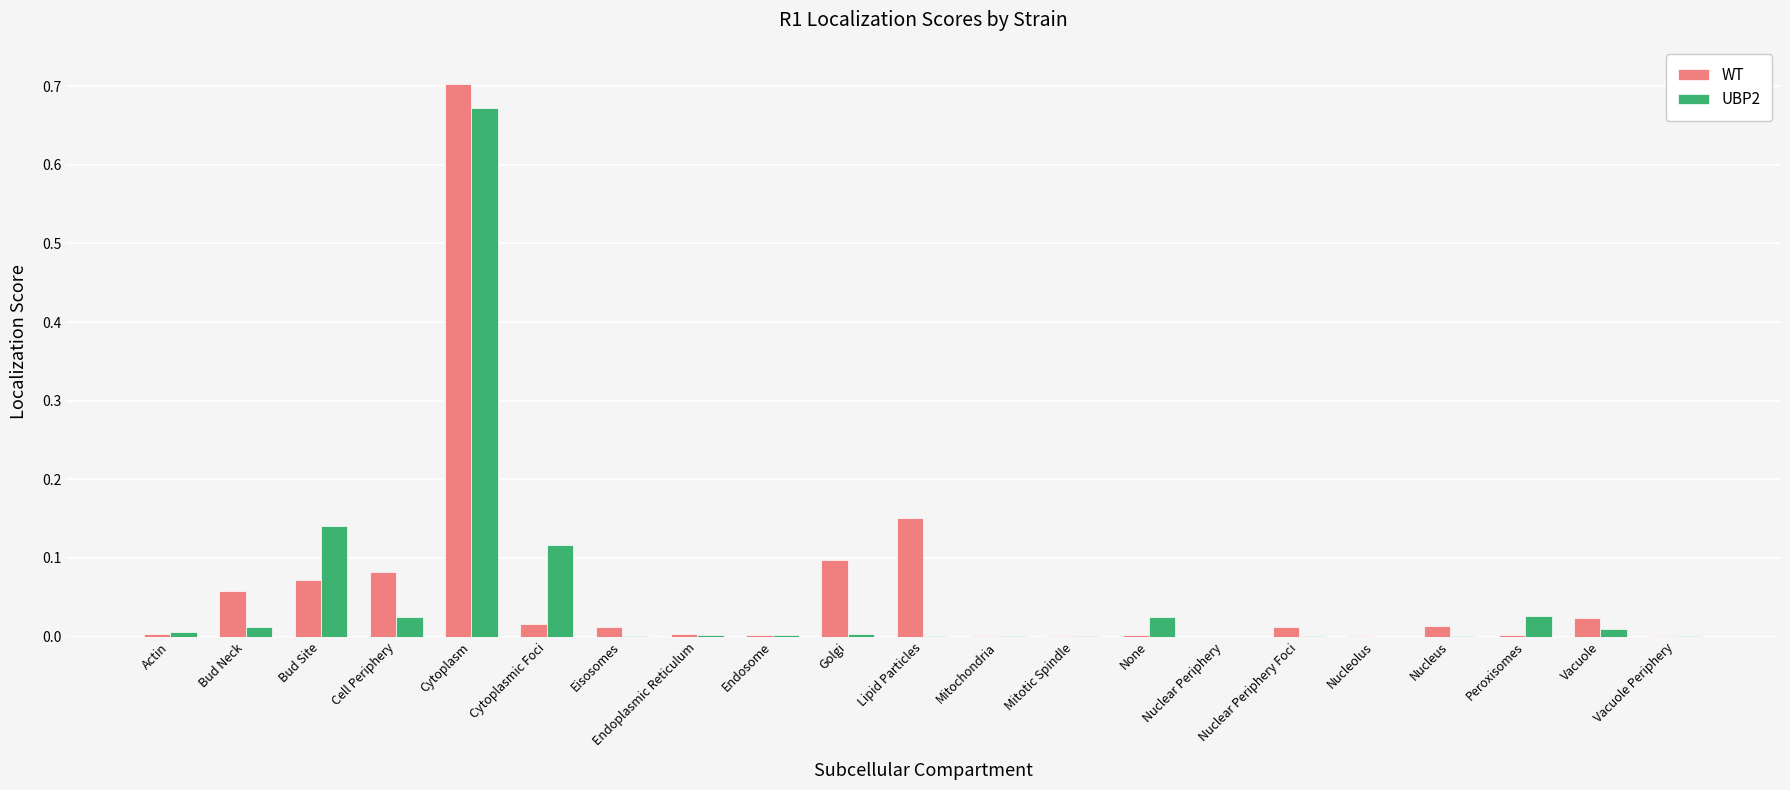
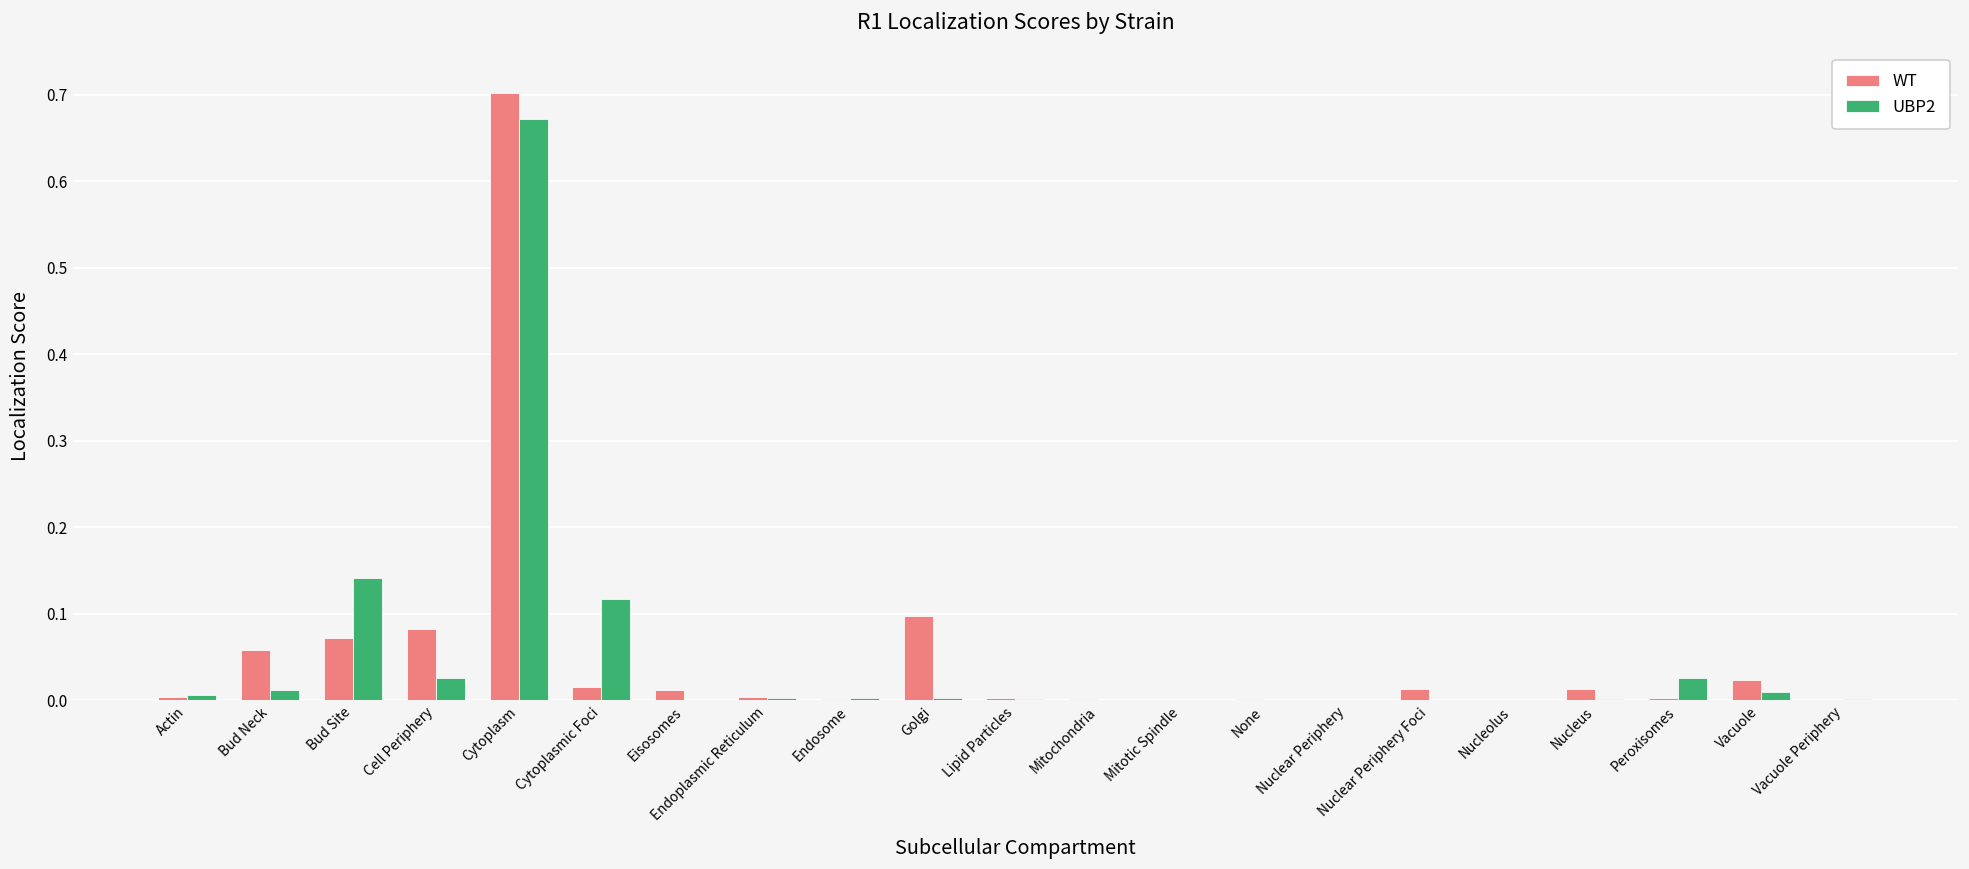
WT, Lipid Particles: 0.15 -> 0.00
UBP2, None: 0.02 -> 0.00
